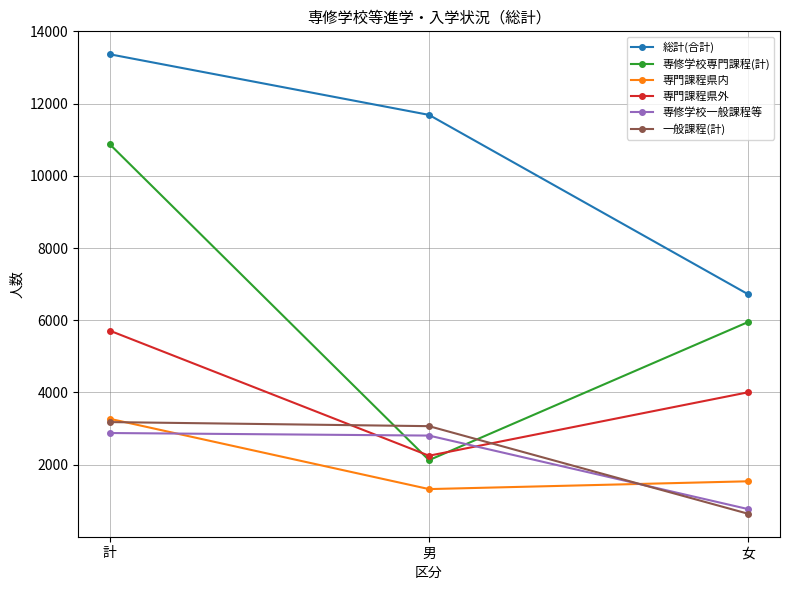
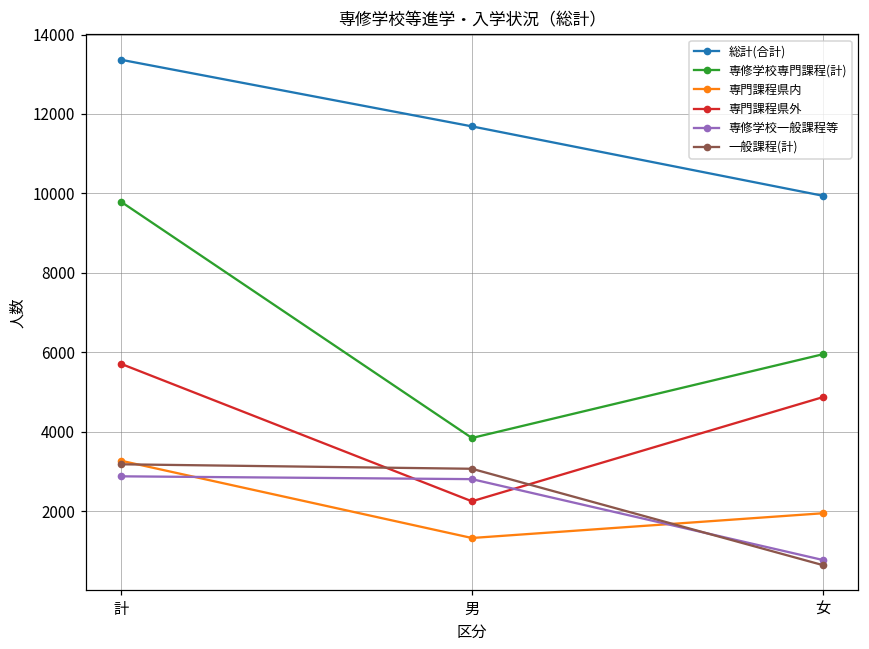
専修学校専門課程(計), 計: 10900 -> 9800
専修学校専門課程(計), 男: 2100 -> 3800
総計(合計), 女: 6700 -> 9900
専門課程県内, 女: 1500 -> 1900
専門課程県外, 女: 4000 -> 4900
